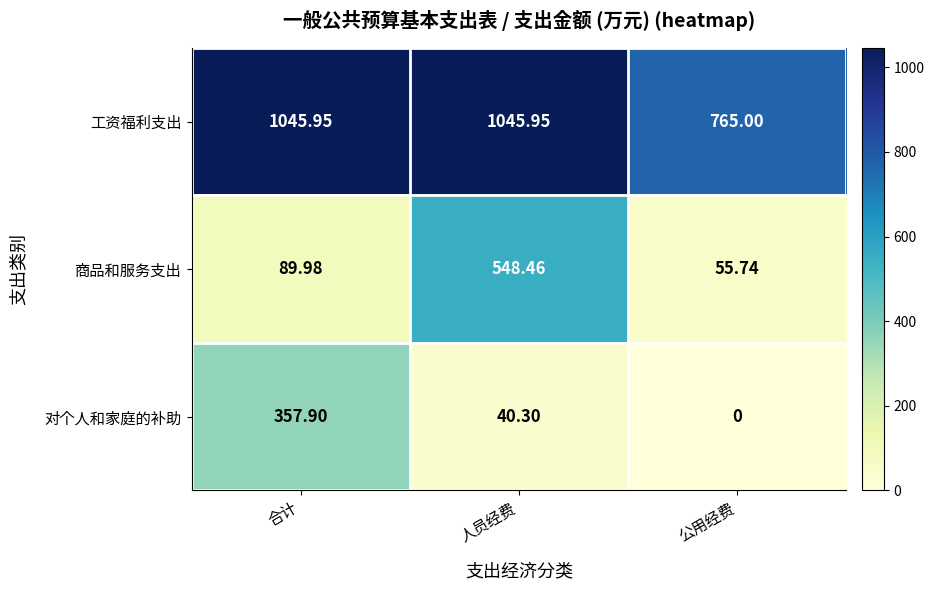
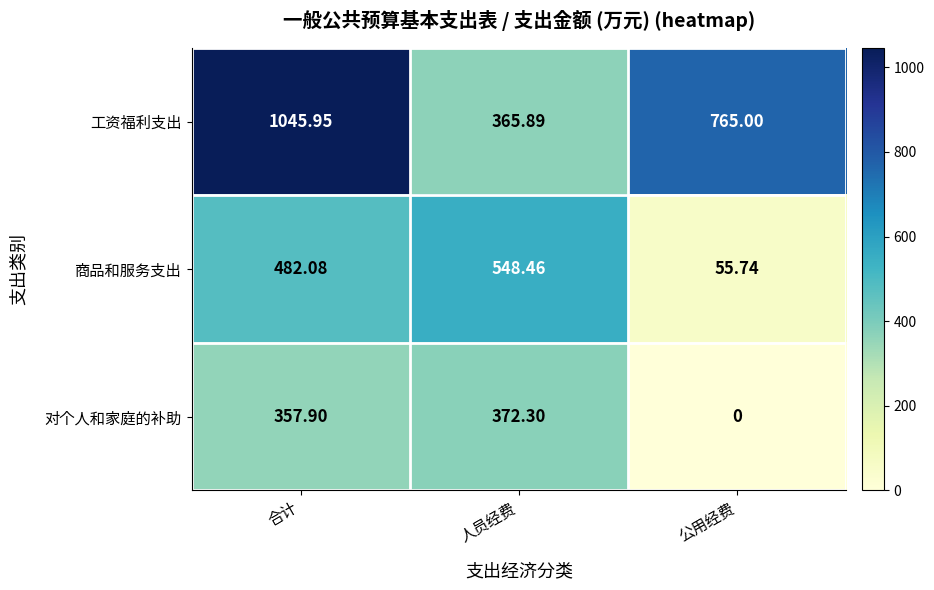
工资福利支出, 人员经费: 1045.95 -> 365.89
商品和服务支出, 合计: 89.98 -> 482.08
对个人和家庭的补助, 人员经费: 40.30 -> 372.30
